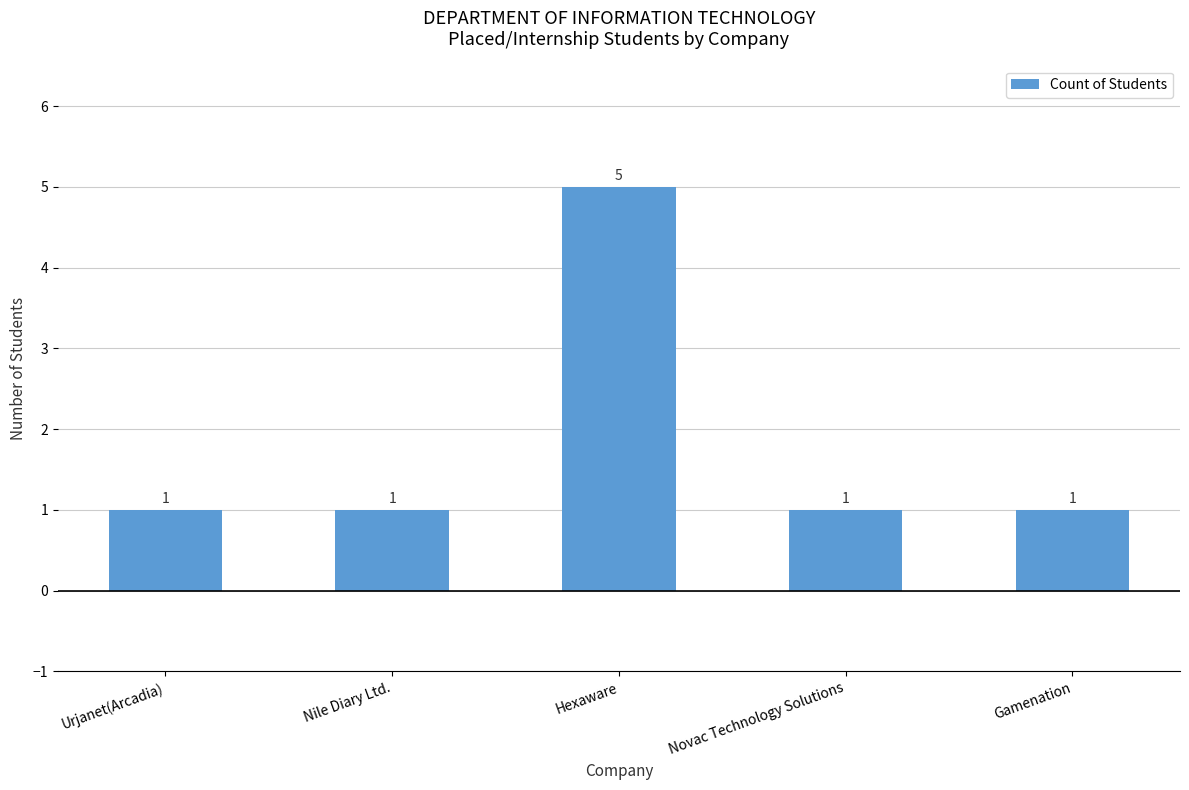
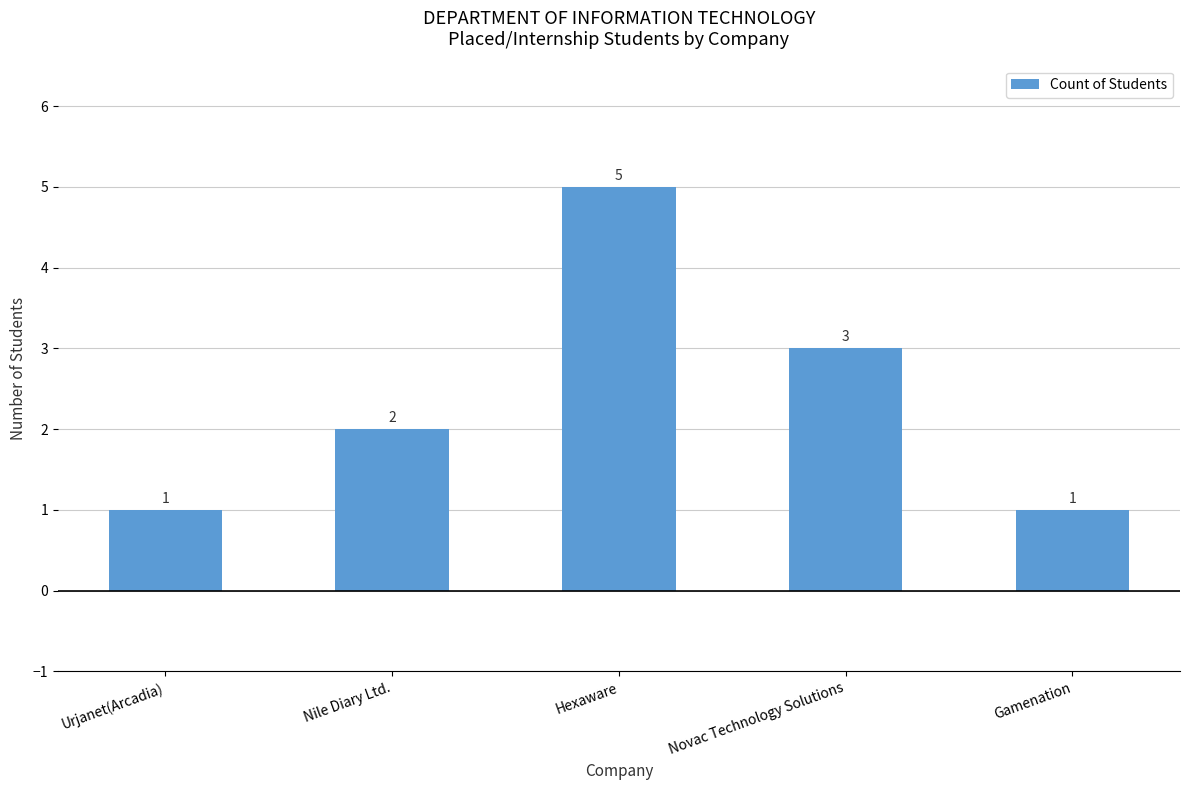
Nile Diary Ltd.: 1 -> 2
Novac Technology Solutions: 1 -> 3
